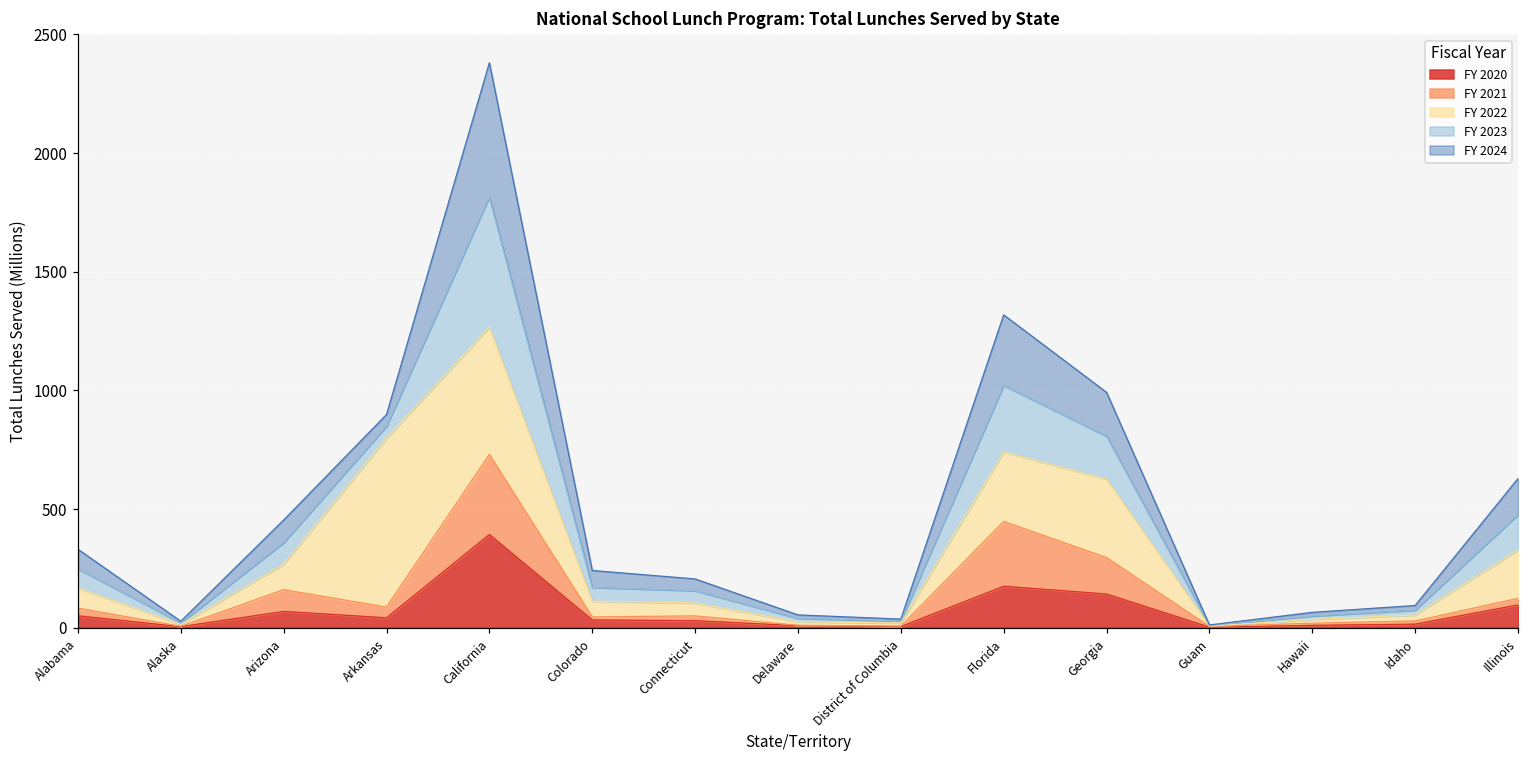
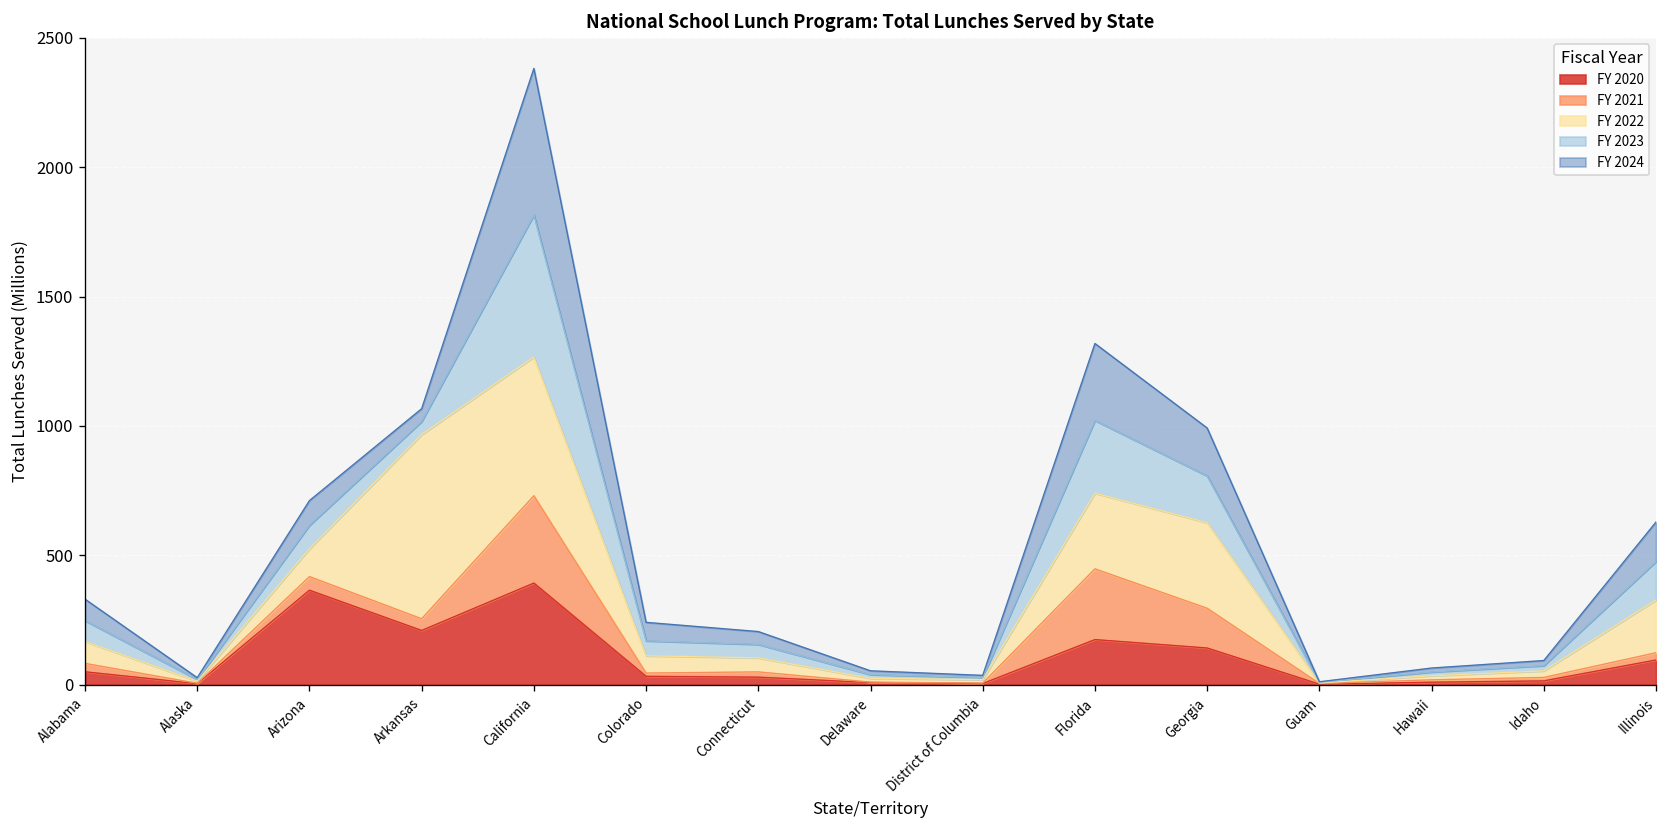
FY 2020, Arizona: 70 -> 370
FY 2021, Arizona: 90 -> 50
FY 2020, Arkansas: 40 -> 210
